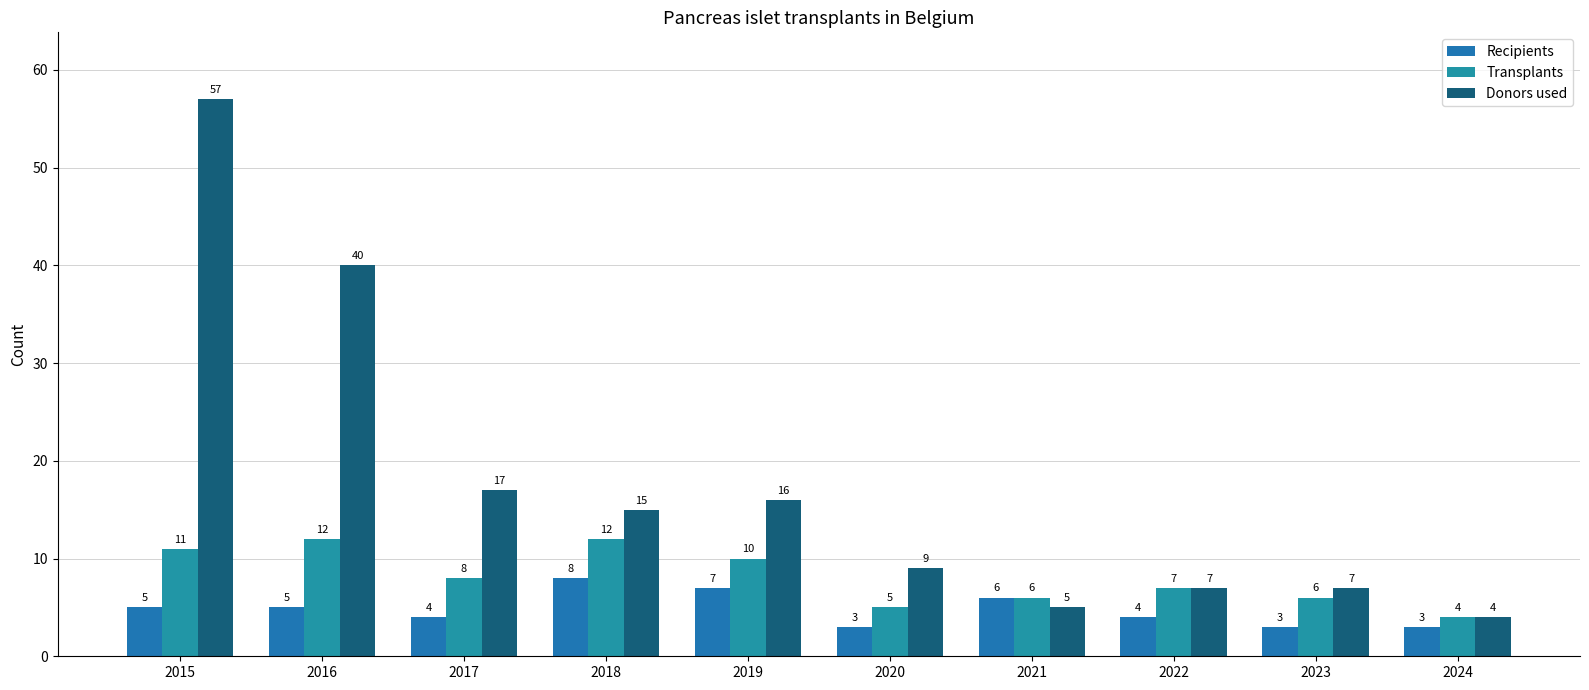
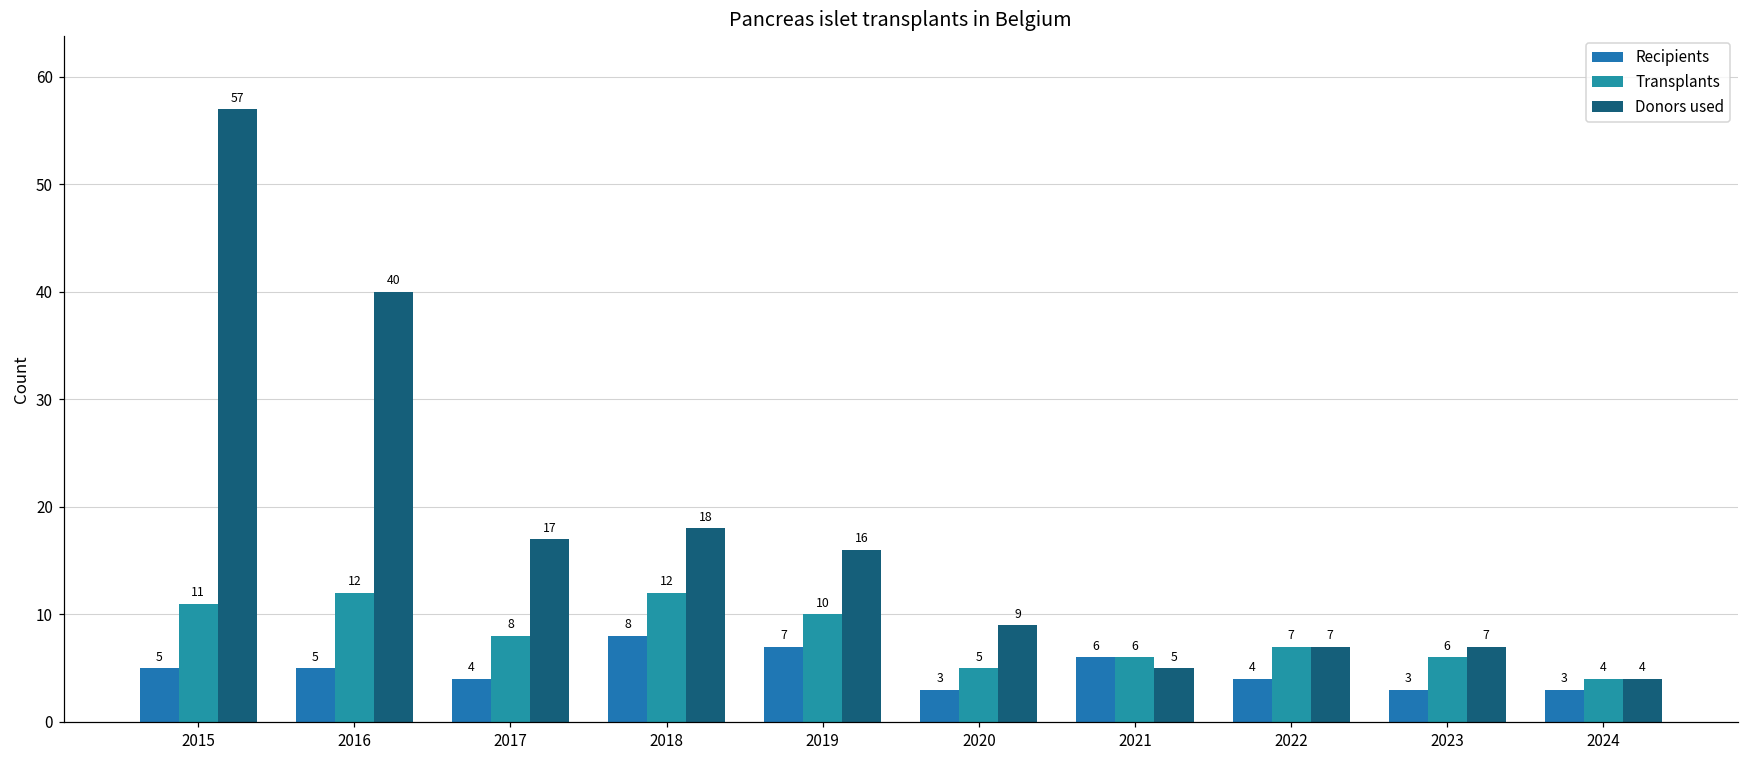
Donors used, 2018: 15 -> 18
